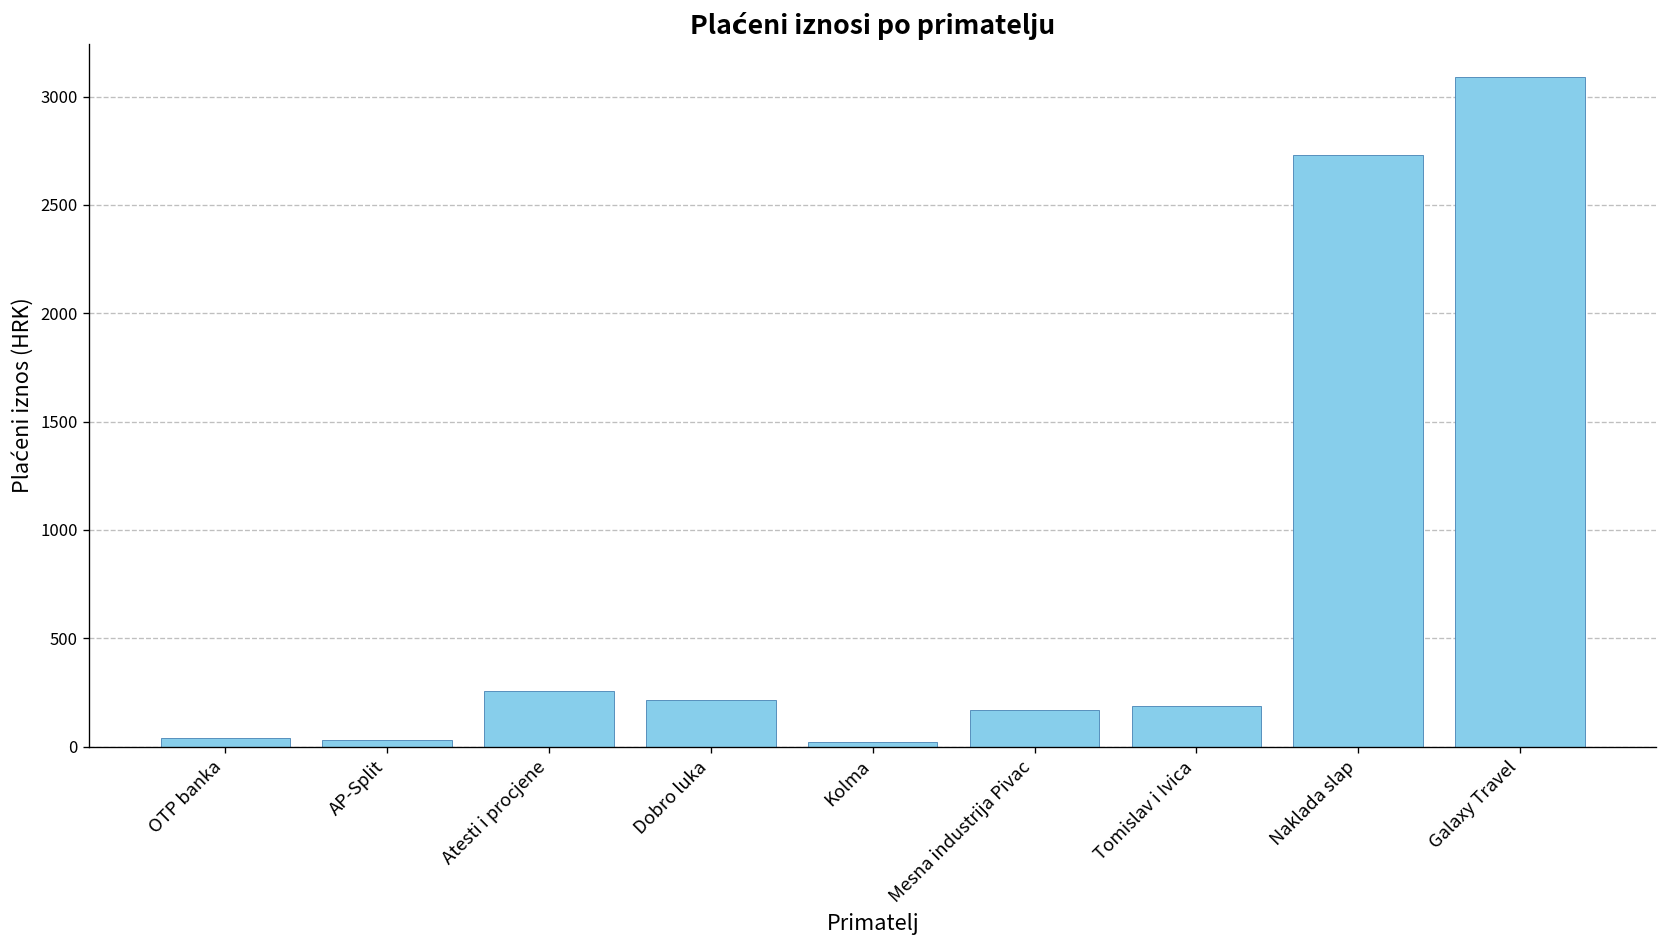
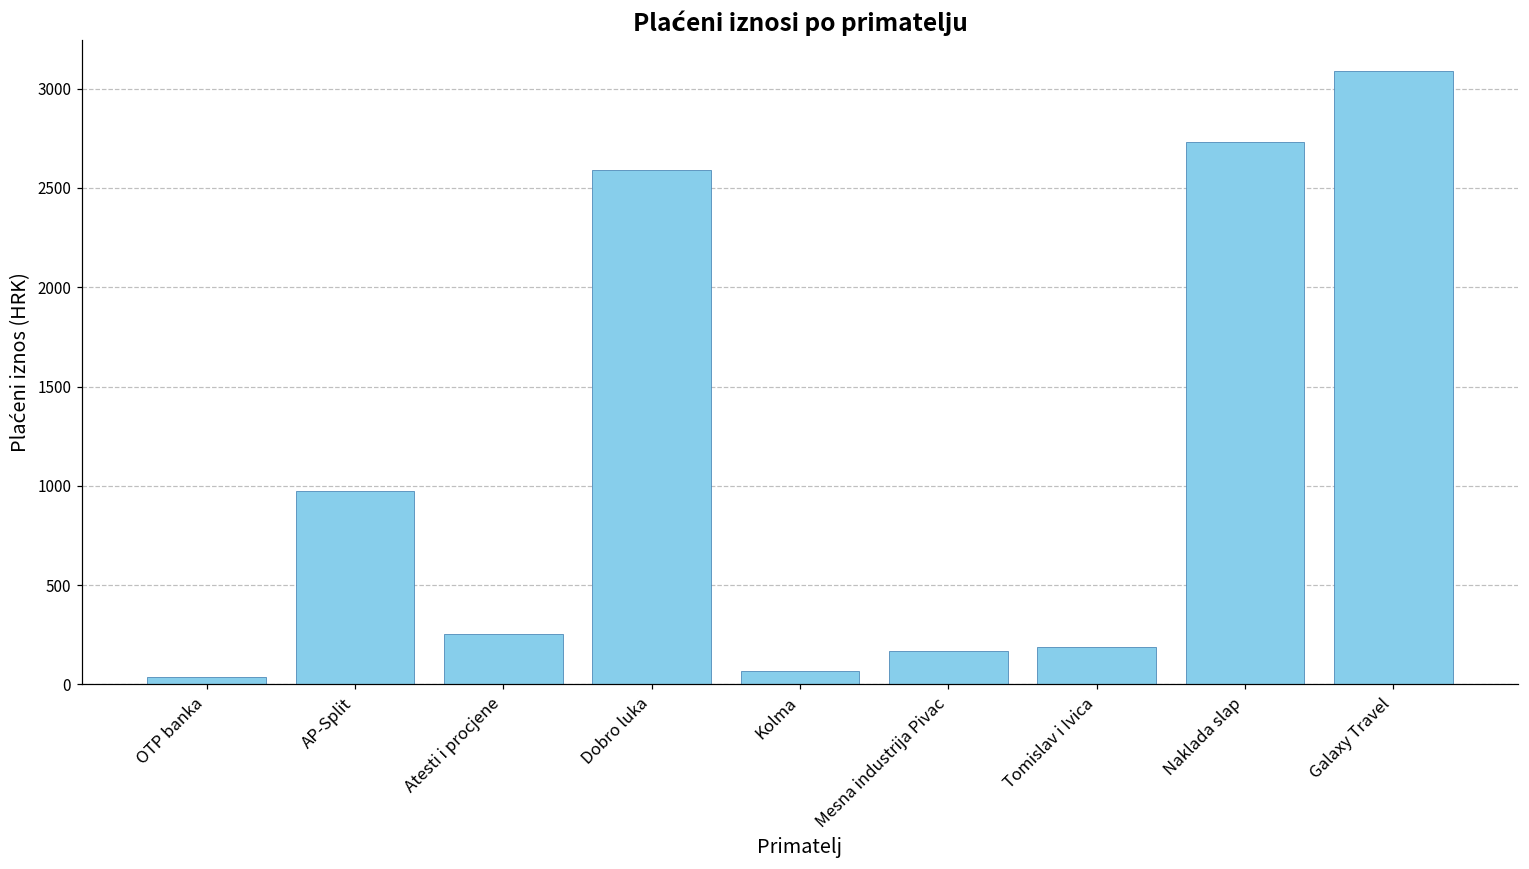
AP-Split: 30 -> 970
Dobro luka: 220 -> 2590
Kolma: 20 -> 70
